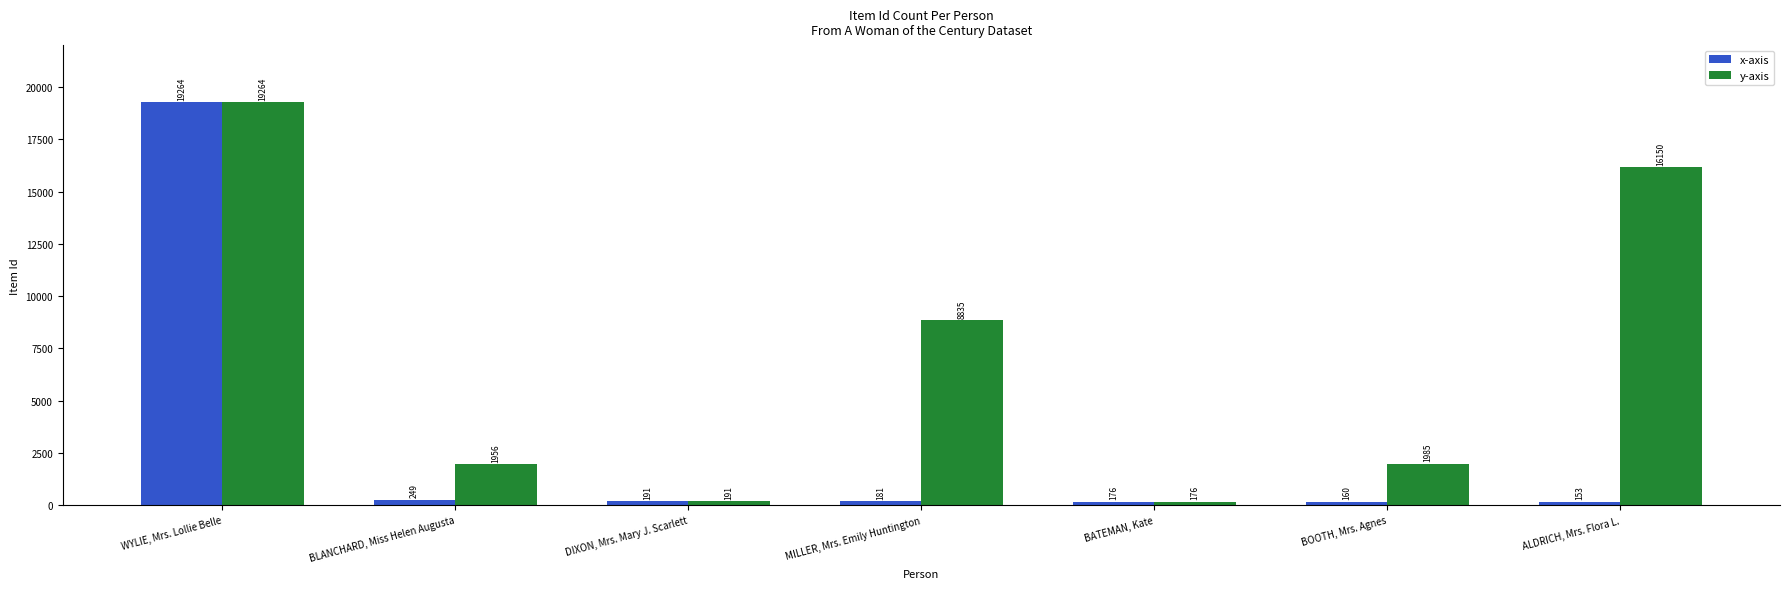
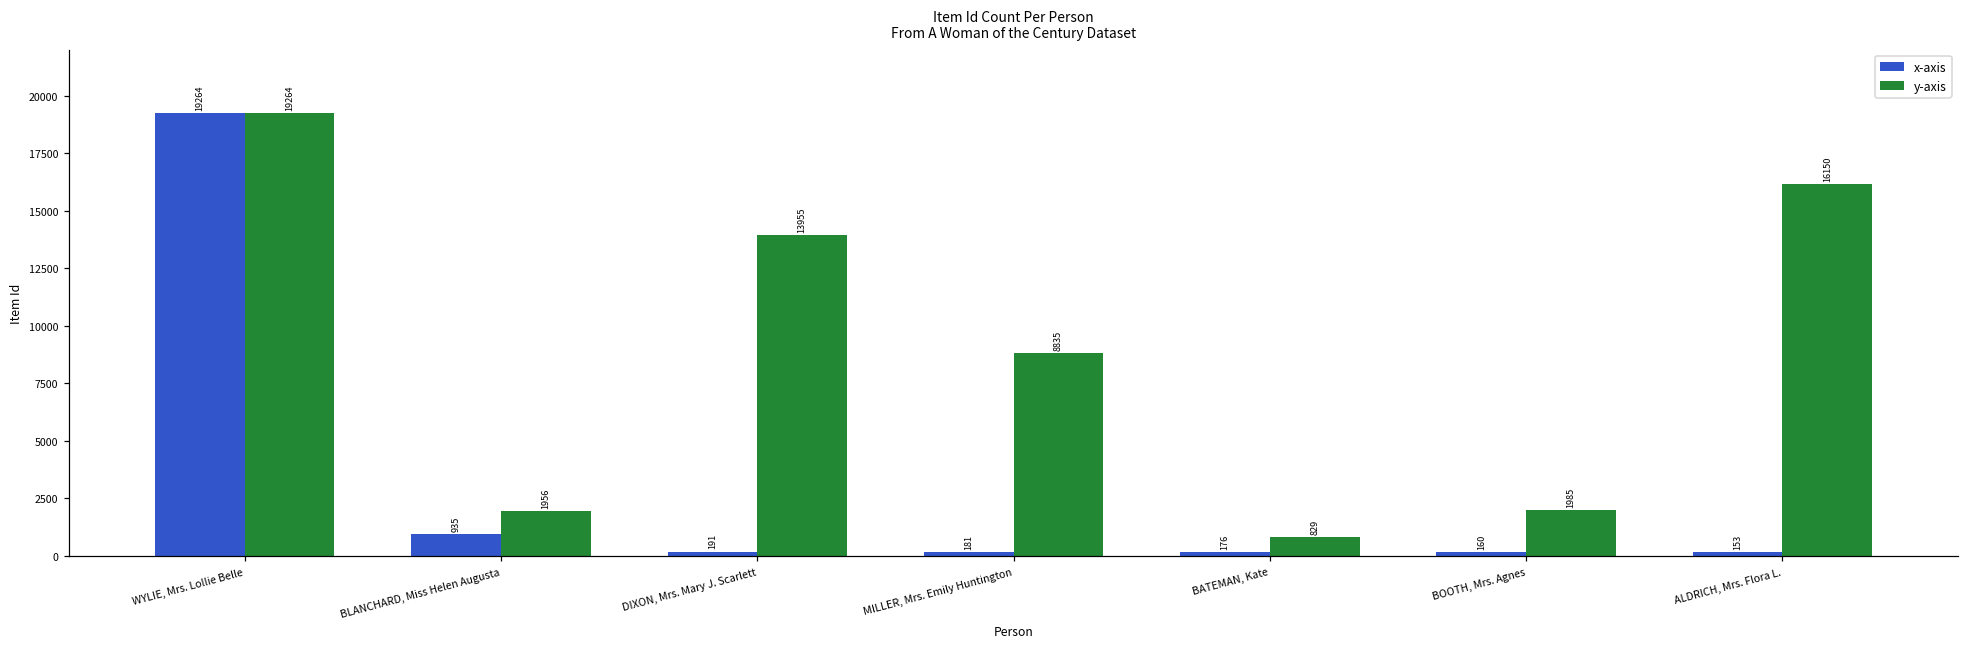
x-axis, BLANCHARD, Miss Helen Augusta: 249 -> 935
y-axis, DIXON, Mrs. Mary J. Scarlett: 191 -> 13955
y-axis, BATEMAN, Kate: 176 -> 829
